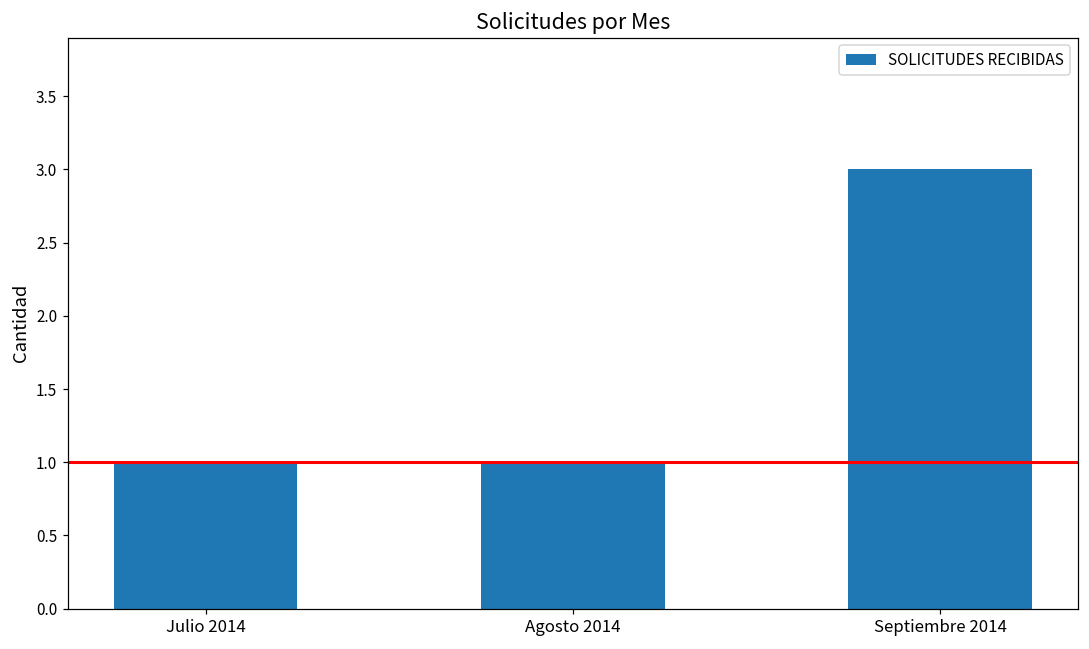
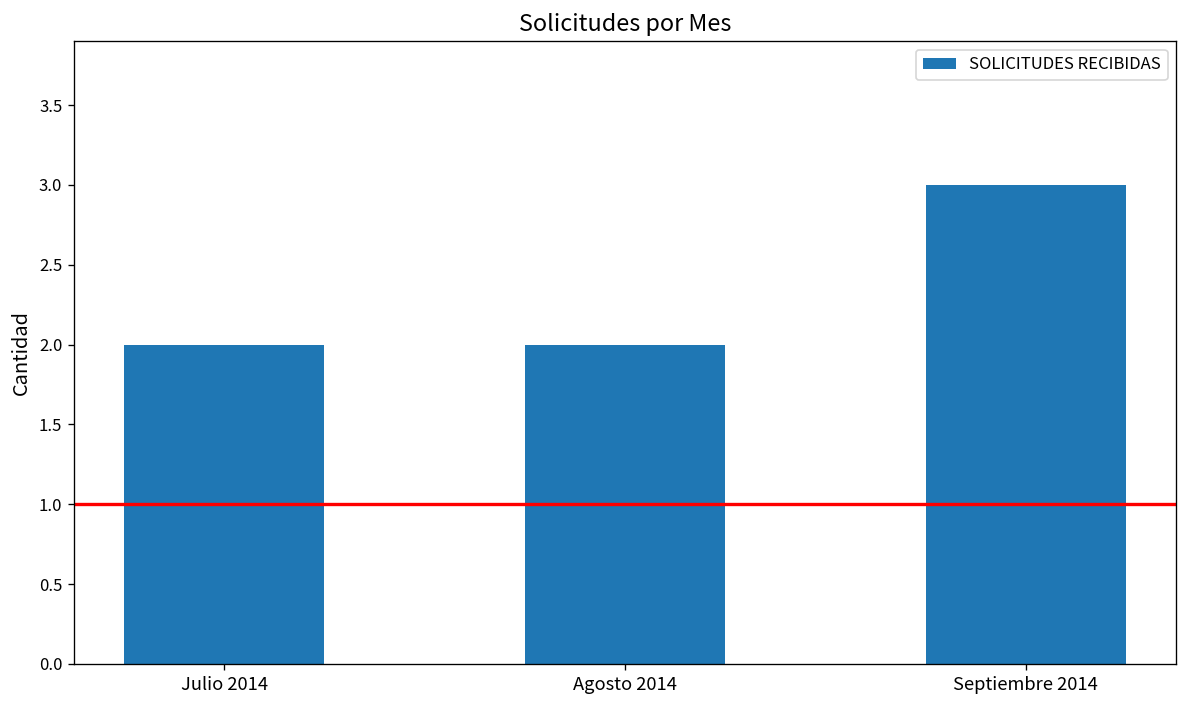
Julio 2014: 1 -> 2
Agosto 2014: 1 -> 2
